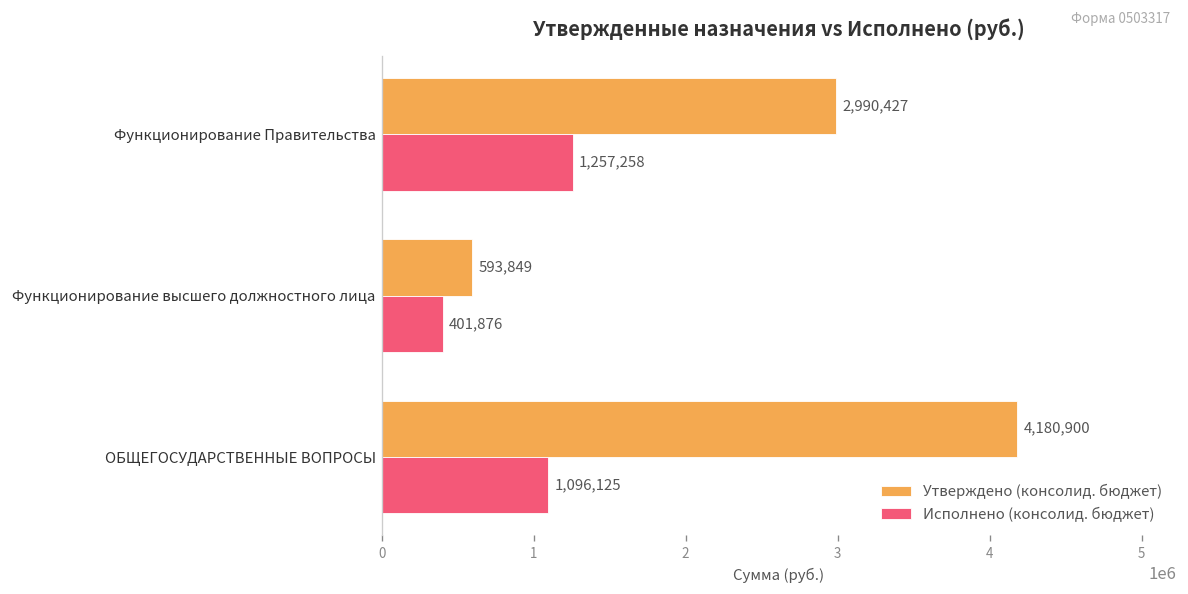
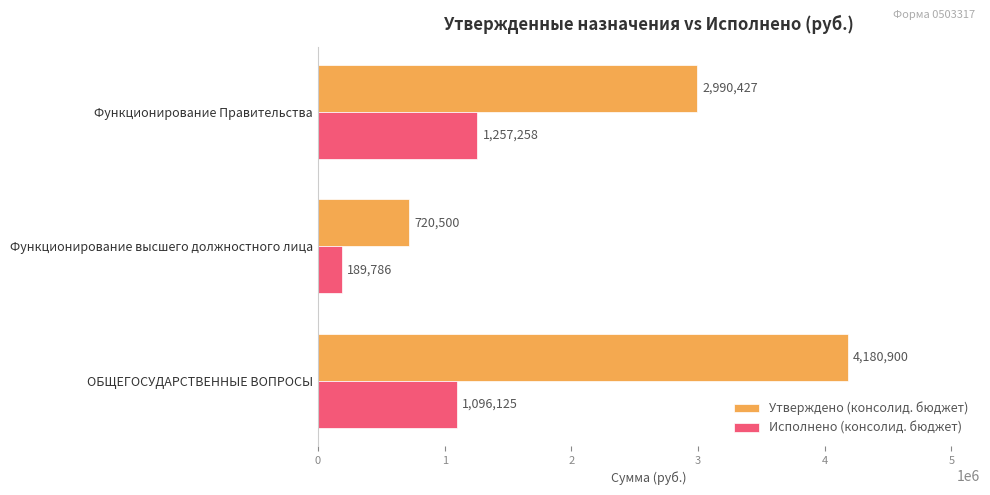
Утверждено (консолид. бюджет), Функционирование высшего должностного лица: 593,849 -> 720,500
Исполнено (консолид. бюджет), Функционирование высшего должностного лица: 401,876 -> 189,786
